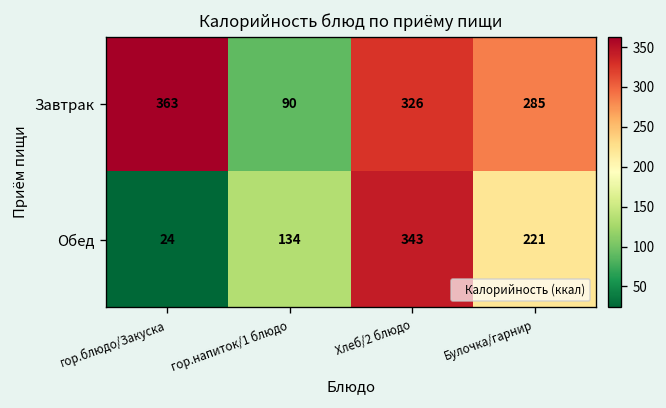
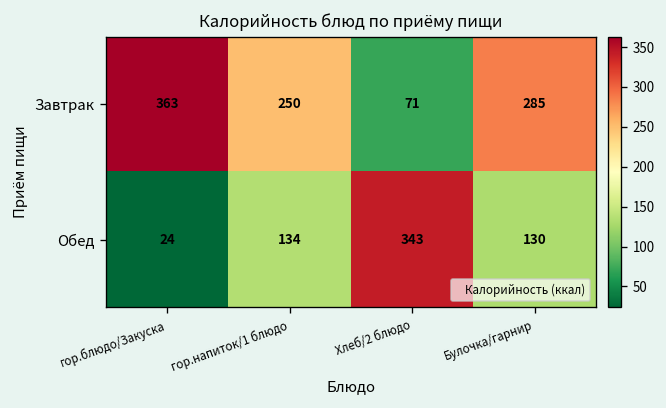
Завтрак, гор.напиток/1 блюдо: 90 -> 250
Завтрак, Хлеб/2 блюдо: 326 -> 71
Обед, Булочка/гарнир: 221 -> 130
